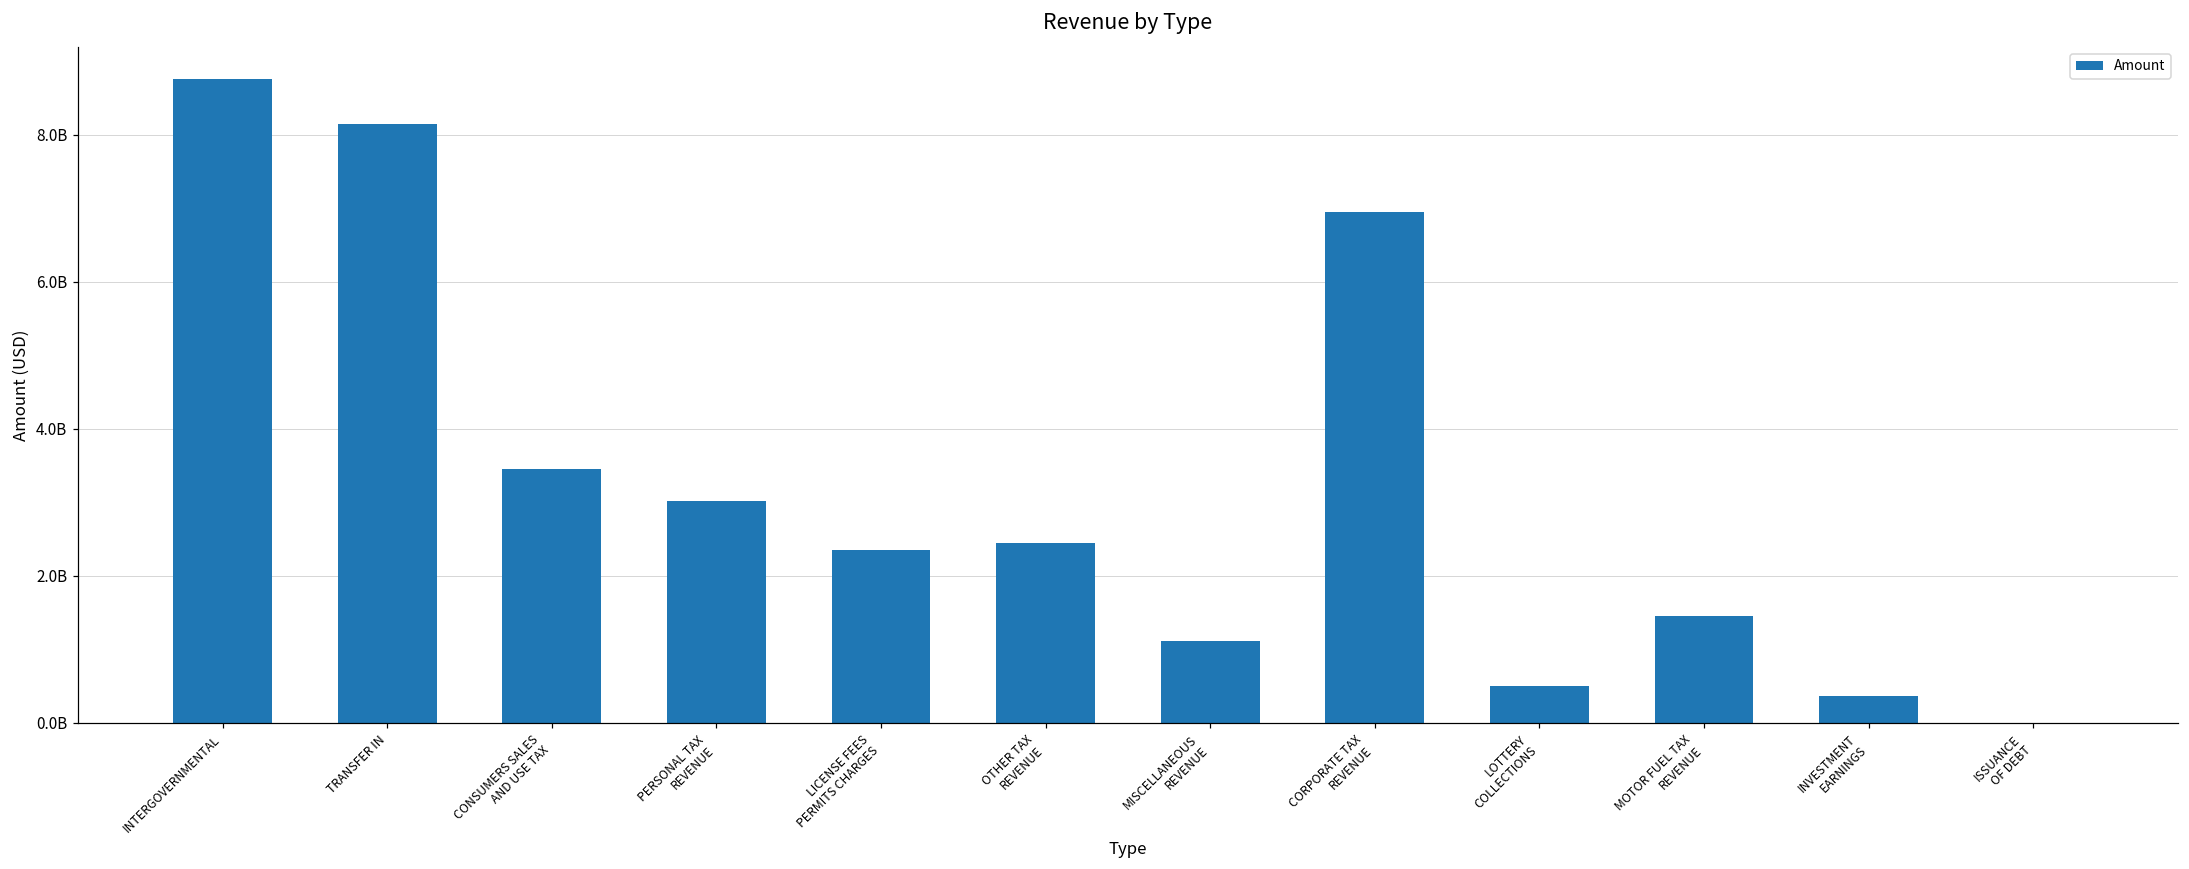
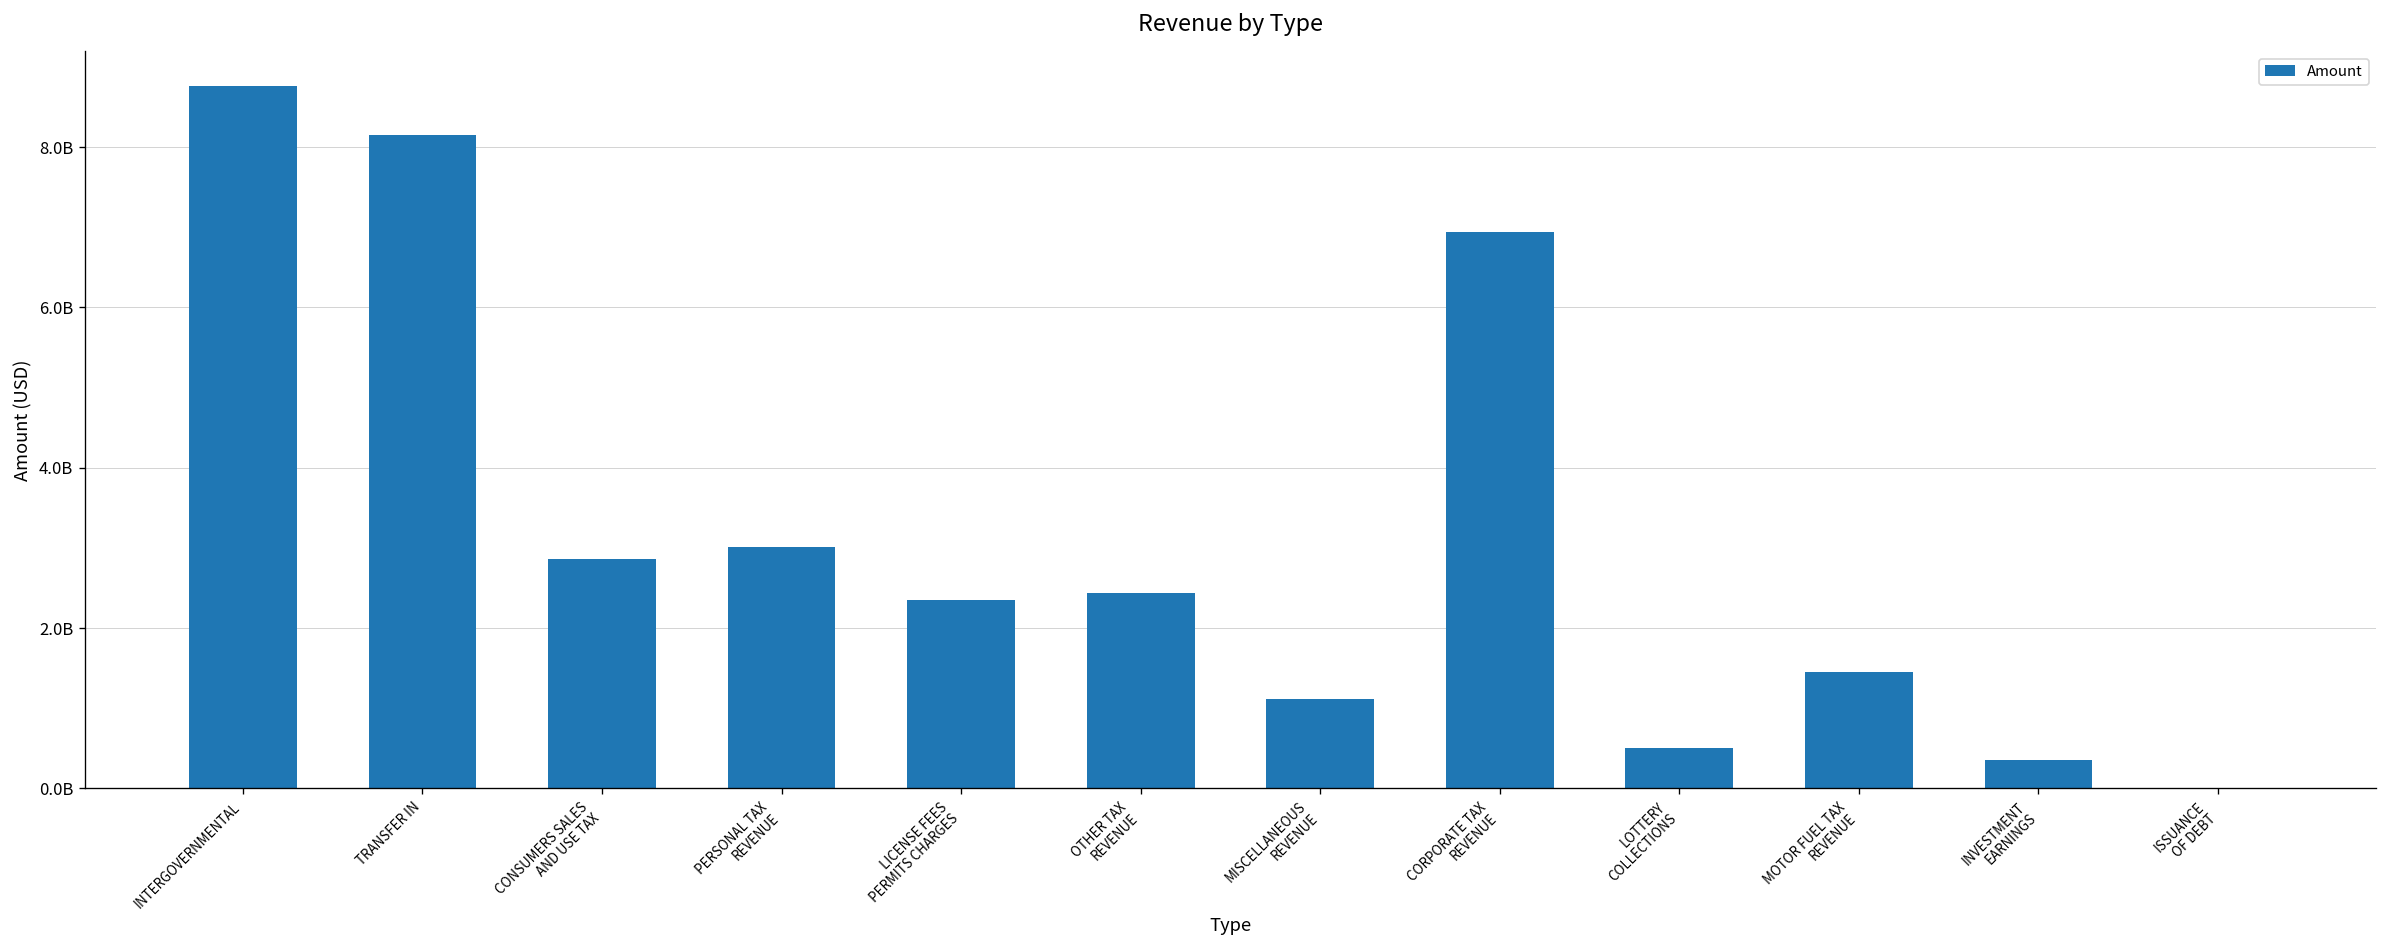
CONSUMERS SALES AND USE TAX: 3400000000 -> 2900000000
